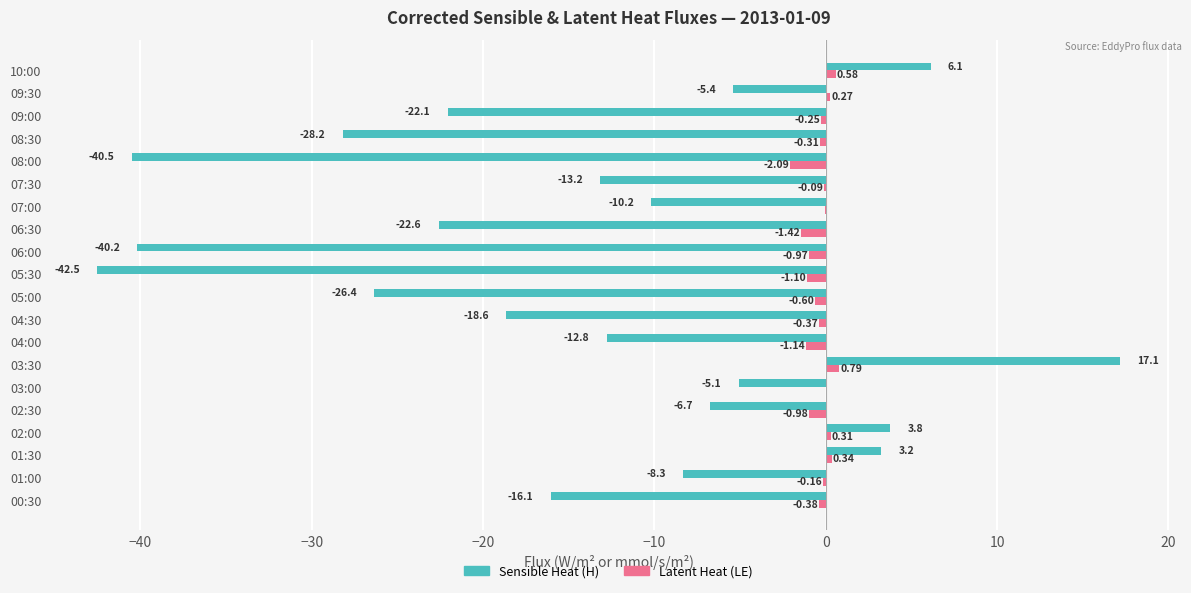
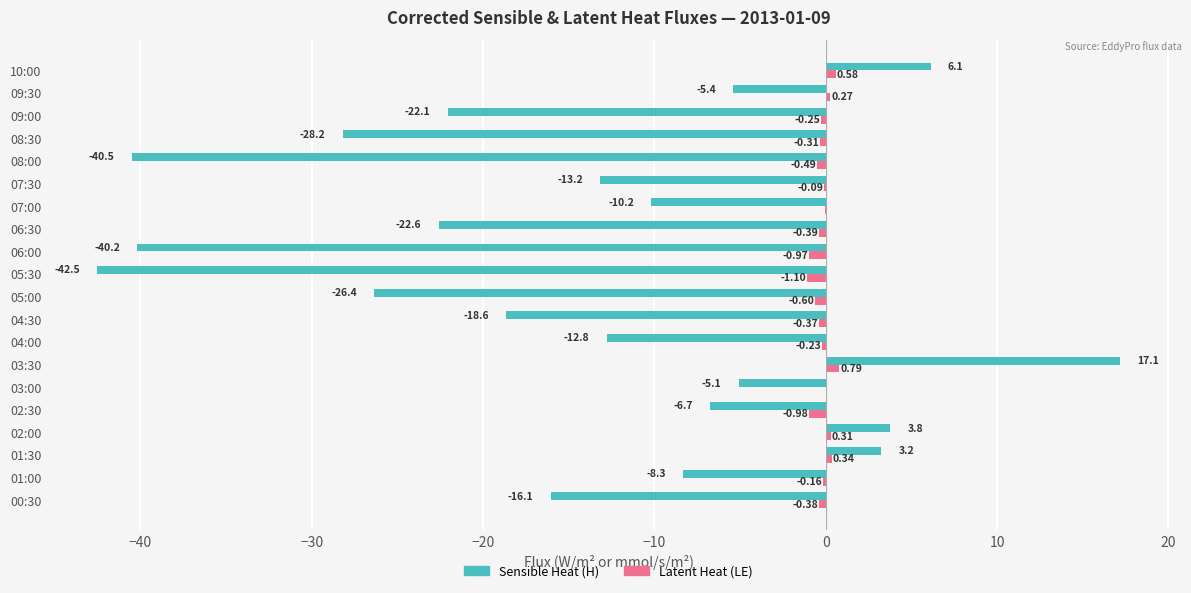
Latent Heat (LE), 08:00: -2.09 -> -0.49
Latent Heat (LE), 06:30: -1.42 -> -0.39
Latent Heat (LE), 04:00: -1.14 -> -0.23
